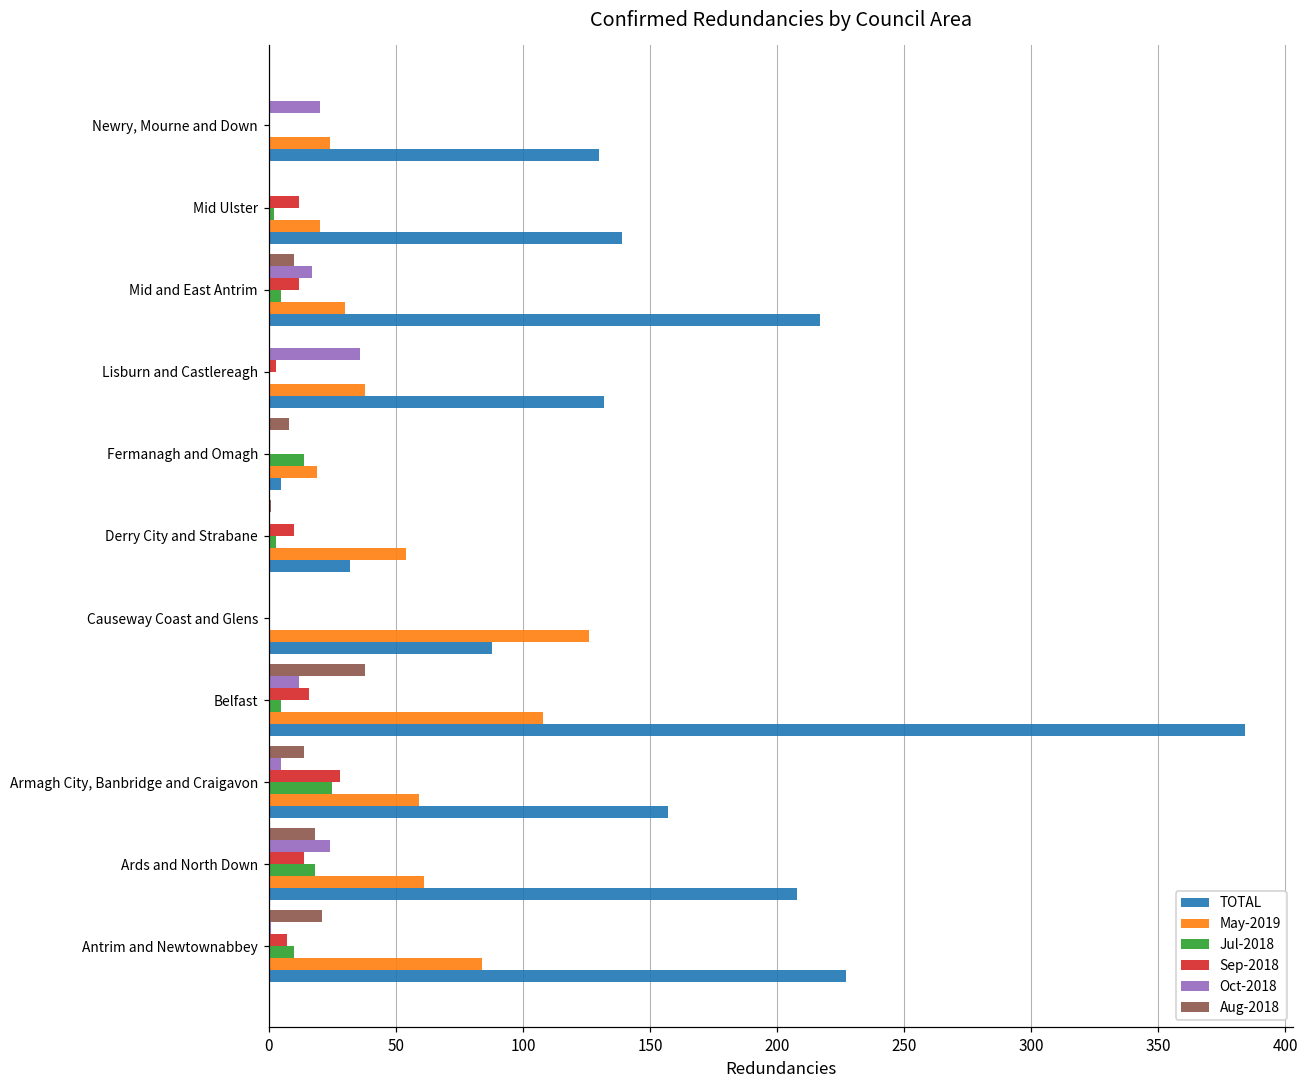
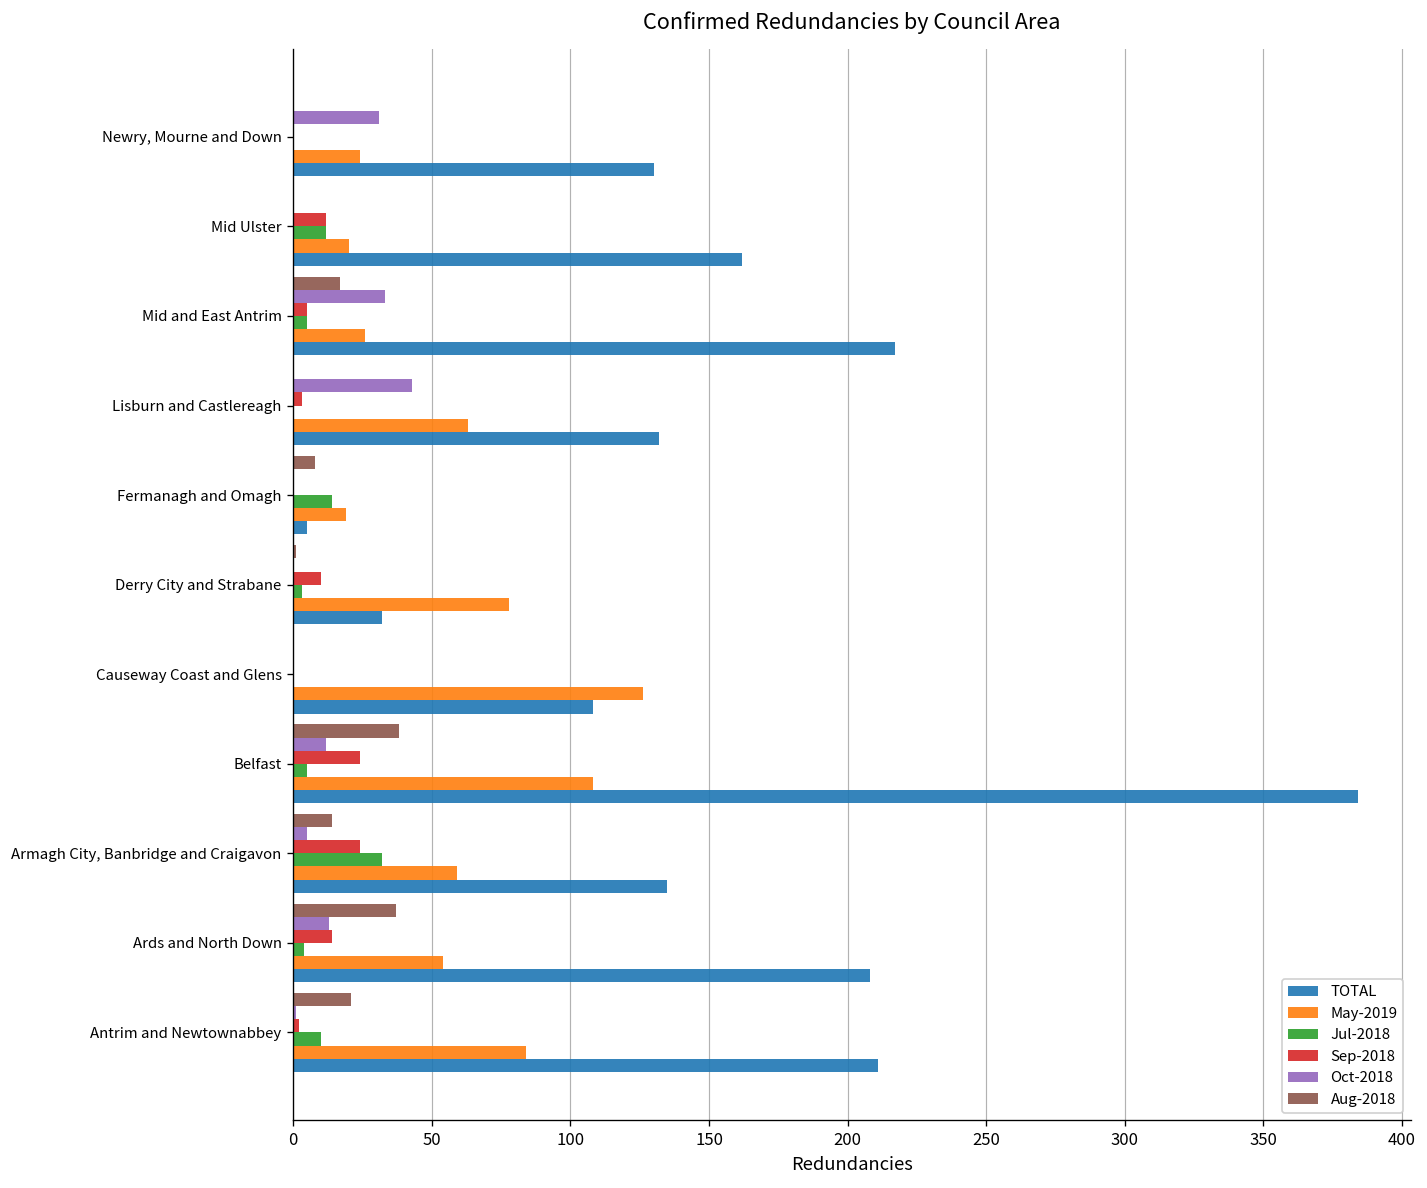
Oct-2018, Newry, Mourne and Down: 20 -> 31
Jul-2018, Mid Ulster: 2 -> 12
TOTAL, Mid Ulster: 139 -> 162
Aug-2018, Mid and East Antrim: 10 -> 17
Oct-2018, Mid and East Antrim: 17 -> 33
Sep-2018, Mid and East Antrim: 12 -> 5
May-2019, Mid and East Antrim: 30 -> 26
Oct-2018, Lisburn and Castlereagh: 36 -> 43
May-2019, Lisburn and Castlereagh: 38 -> 63
May-2019, Derry City and Strabane: 54 -> 78
TOTAL, Causeway Coast and Glens: 88 -> 108
Sep-2018, Belfast: 16 -> 24
Sep-2018, Armagh City, Banbridge and Craigavon: 28 -> 24
Jul-2018, Armagh City, Banbridge and Craigavon: 25 -> 32
TOTAL, Armagh City, Banbridge and Craigavon: 157 -> 135
Aug-2018, Ards and North Down: 18 -> 37
Oct-2018, Ards and North Down: 24 -> 13
Jul-2018, Ards and North Down: 18 -> 4
May-2019, Ards and North Down: 61 -> 54
Sep-2018, Antrim and Newtownabbey: 7 -> 2
TOTAL, Antrim and Newtownabbey: 227 -> 211
